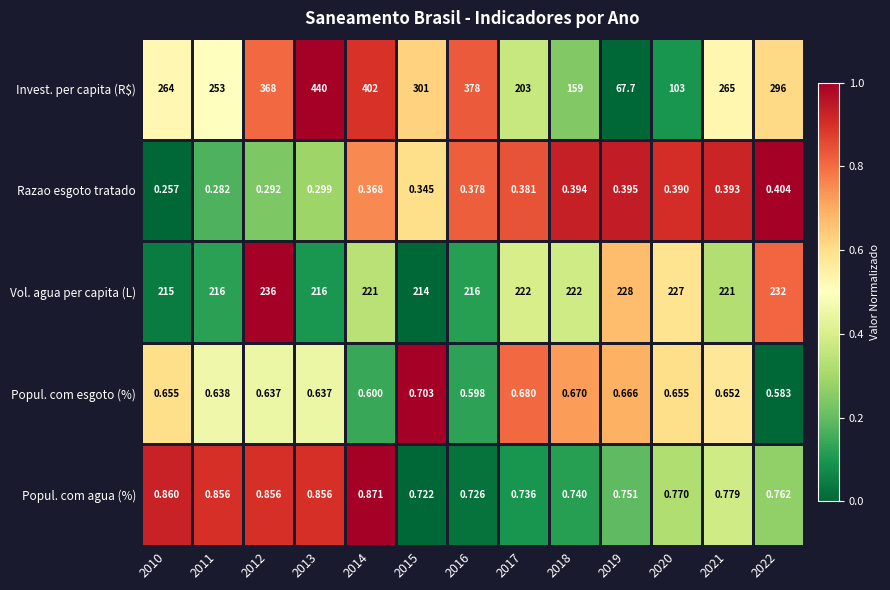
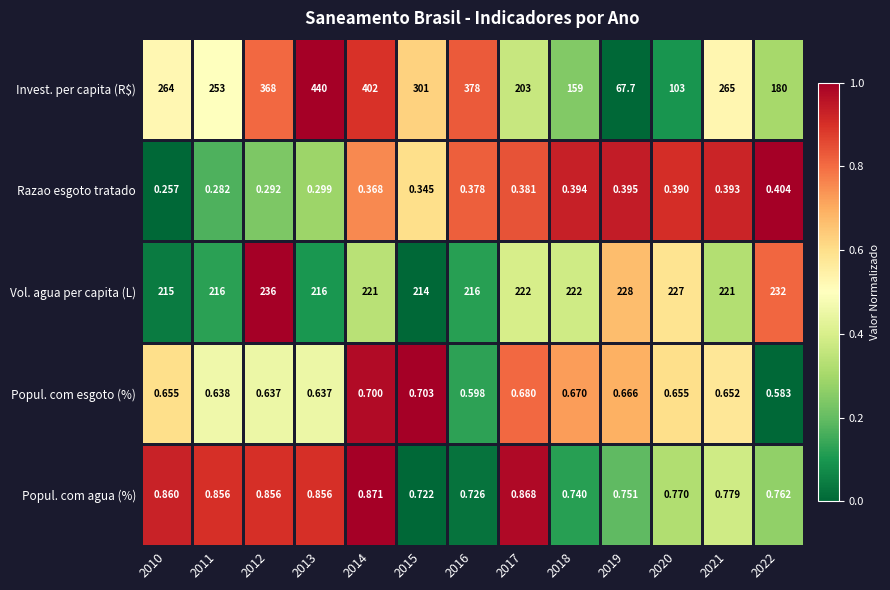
Invest. per capita (R$), 2022: 296 -> 180
Popul. com esgoto (%), 2014: 0.600 -> 0.700
Popul. com agua (%), 2017: 0.736 -> 0.868
